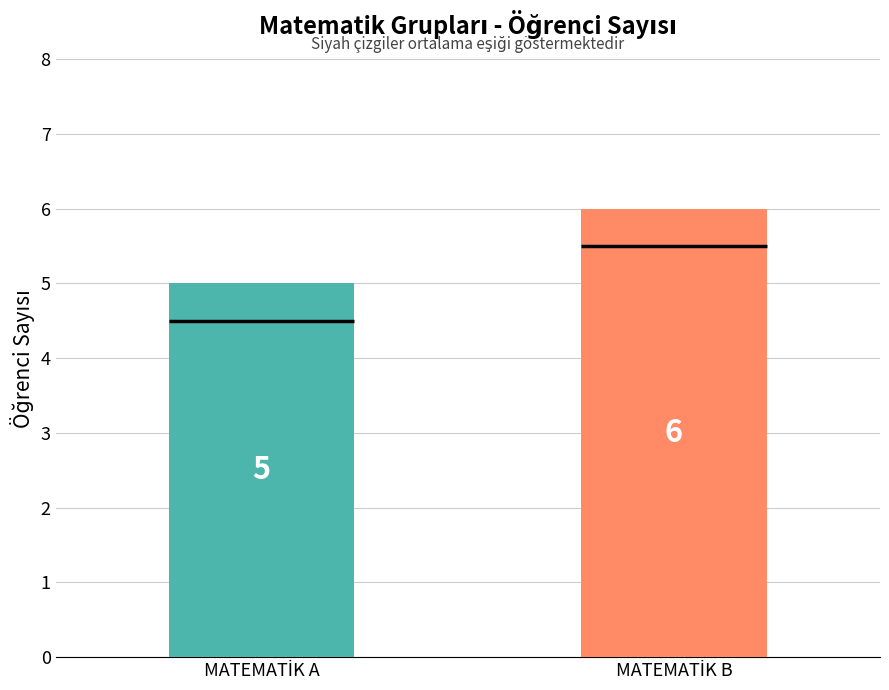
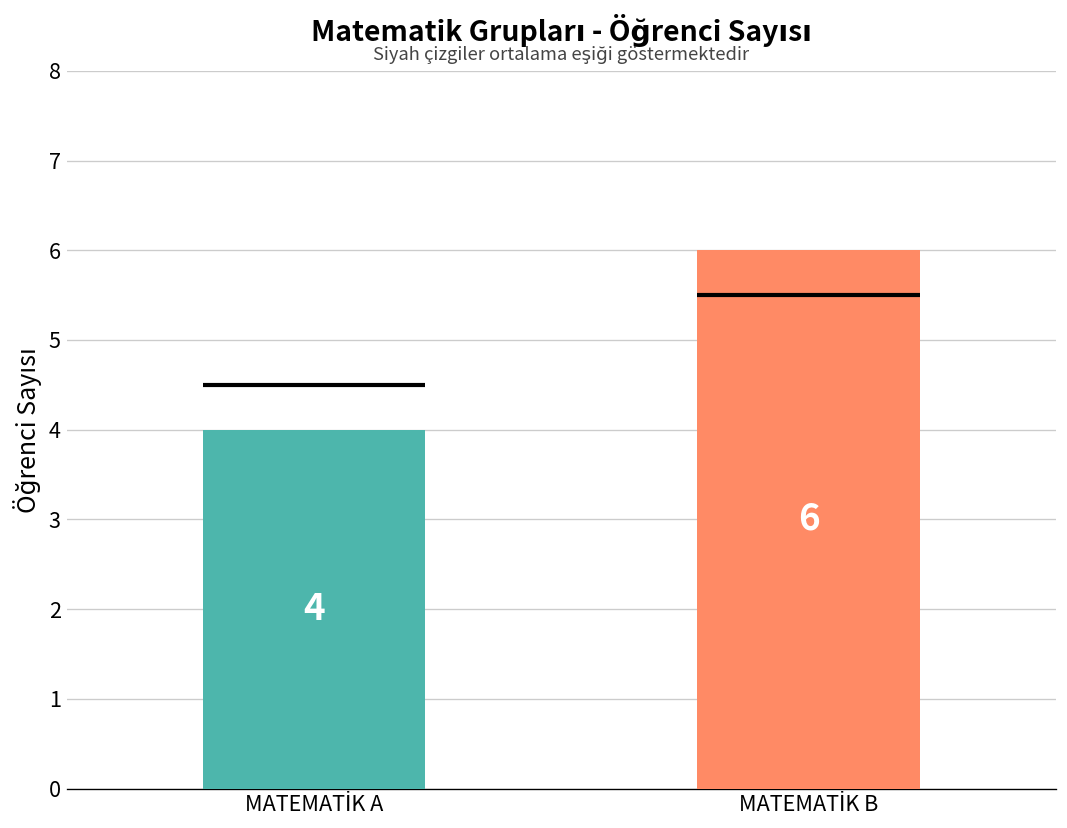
MATEMATİK A: 5 -> 4
